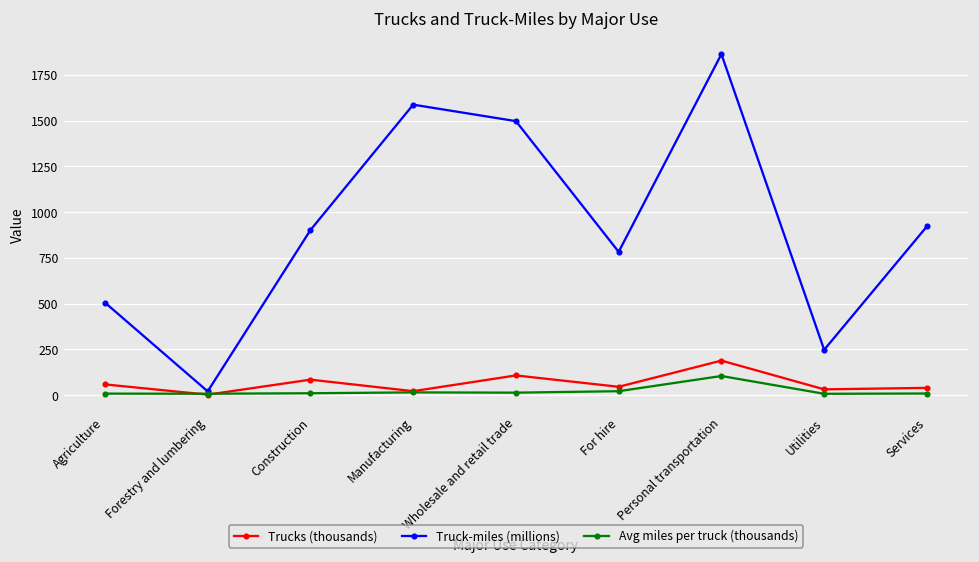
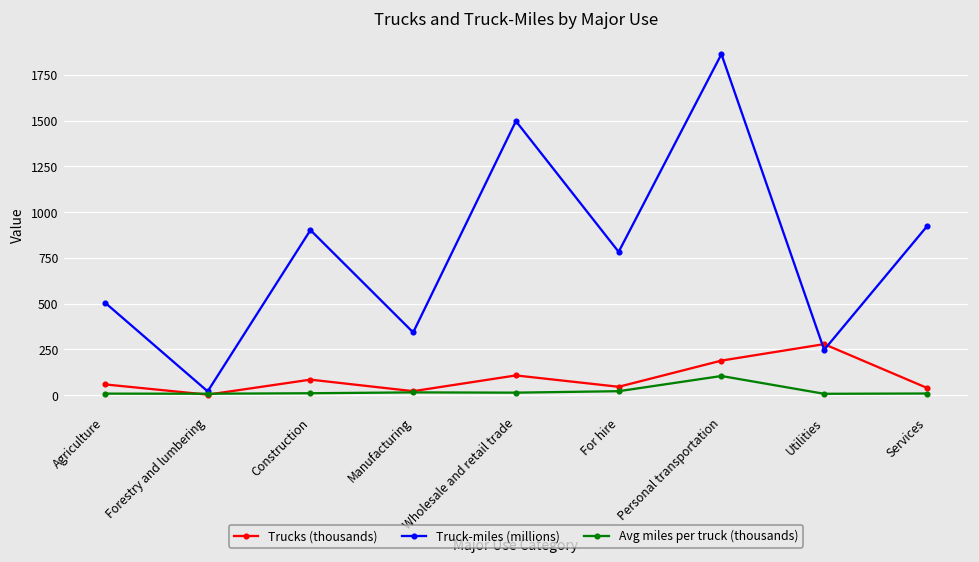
Truck-miles (millions), Manufacturing: 1590 -> 340
Trucks (thousands), Utilities: 30 -> 280
